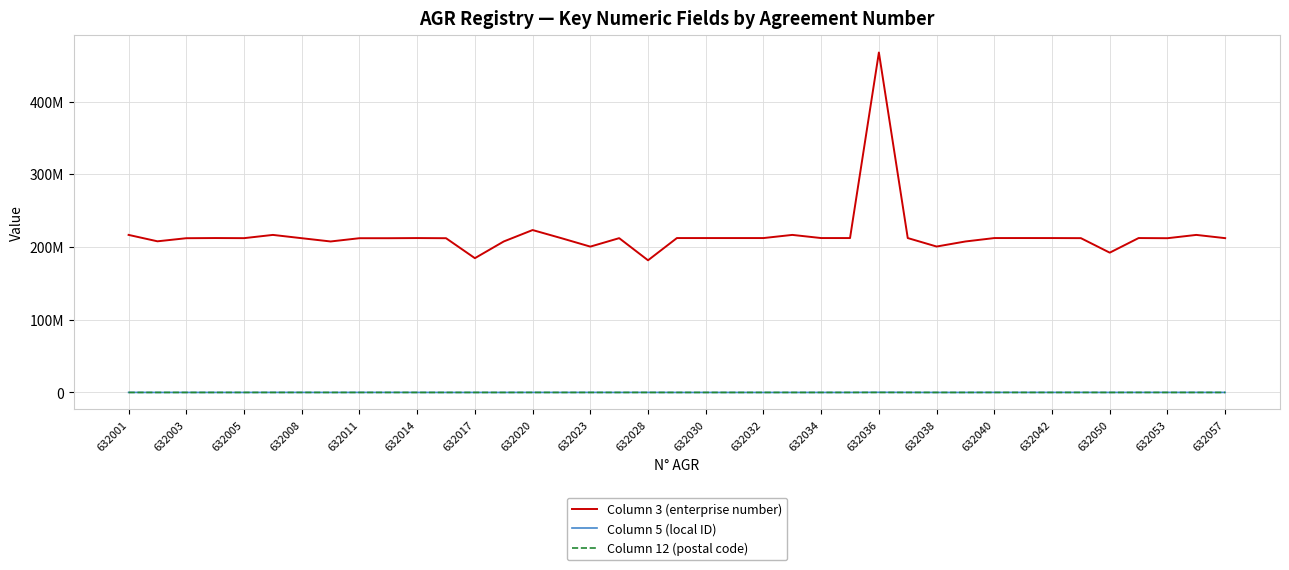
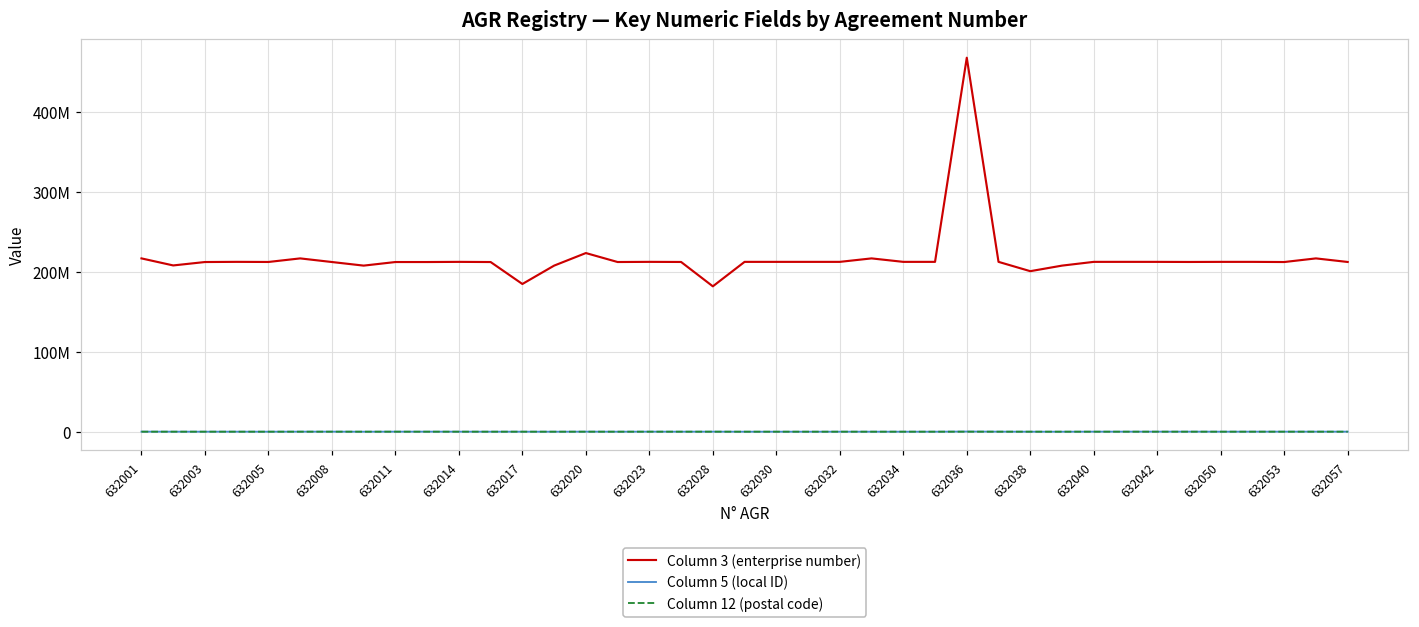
Column 3 (enterprise number), 632023: 200000000 -> 210000000
Column 3 (enterprise number), 632050: 190000000 -> 210000000
